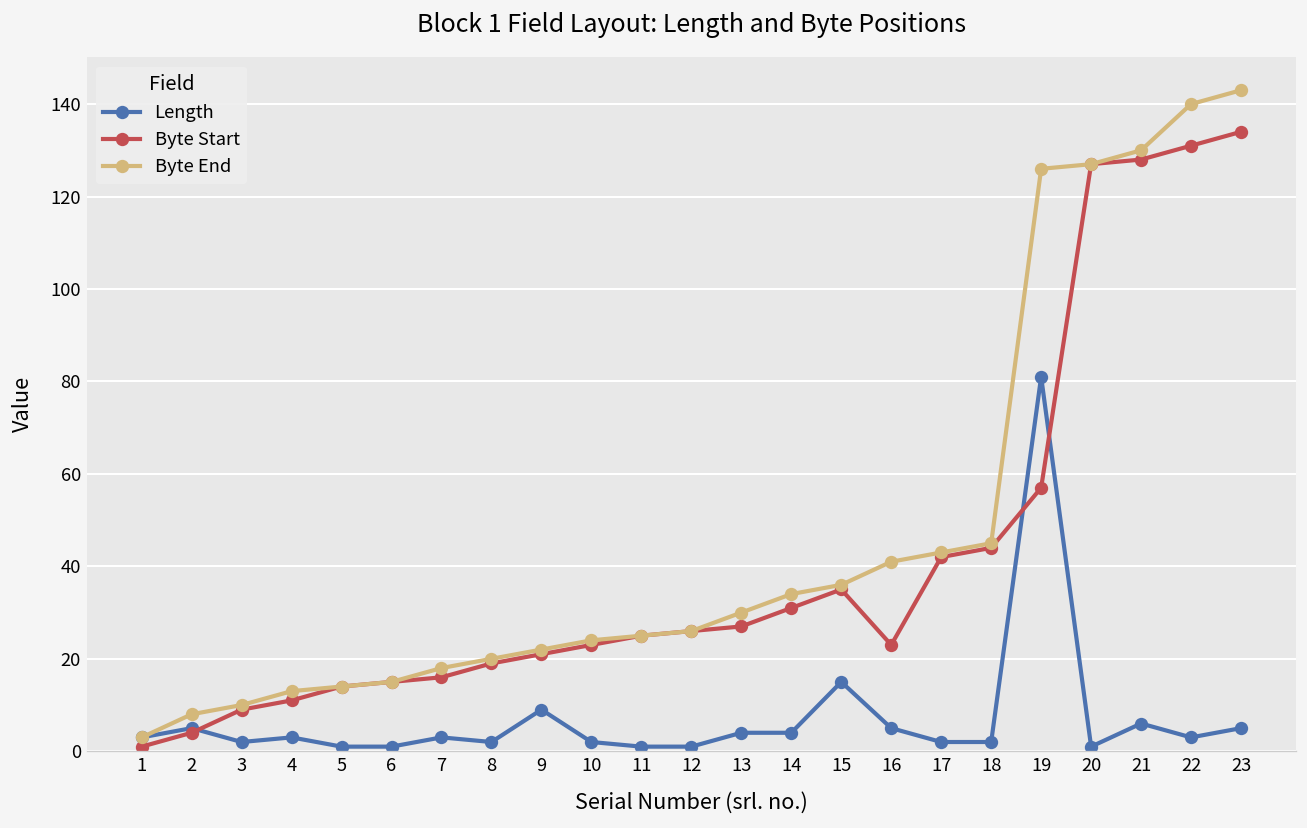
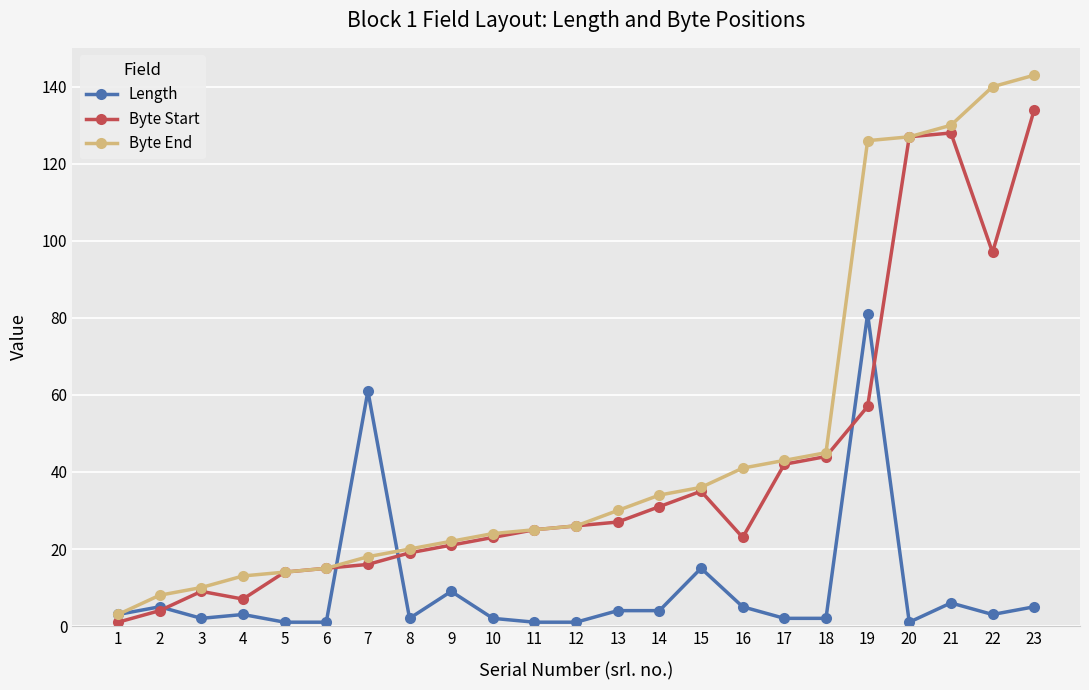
Byte Start, 4: 11 -> 7
Length, 7: 3 -> 61
Byte Start, 22: 131 -> 97
